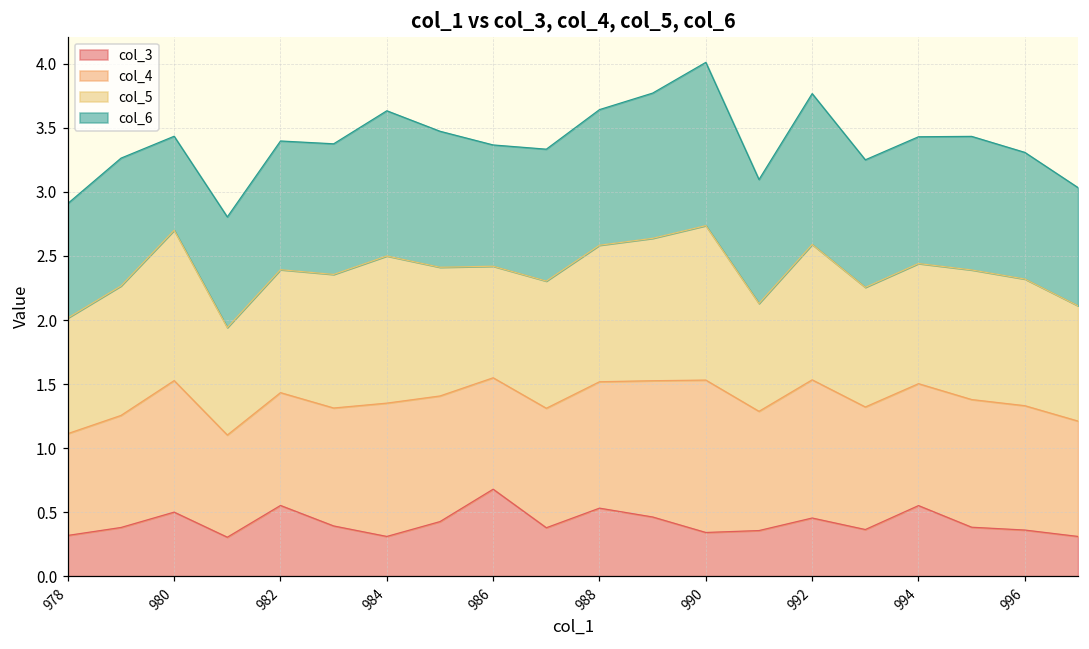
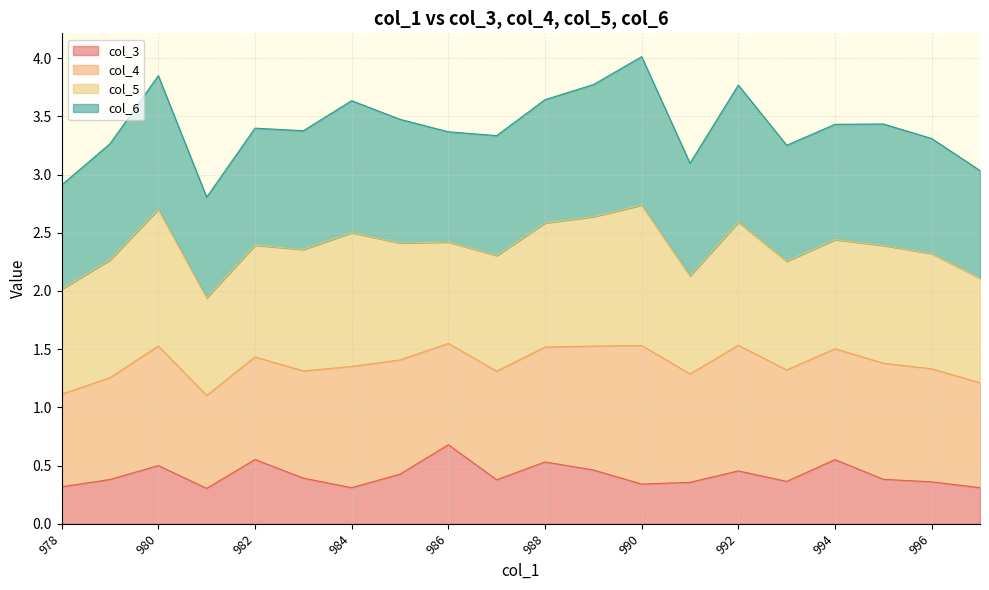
col_6, 980: 0.73 -> 1.15
